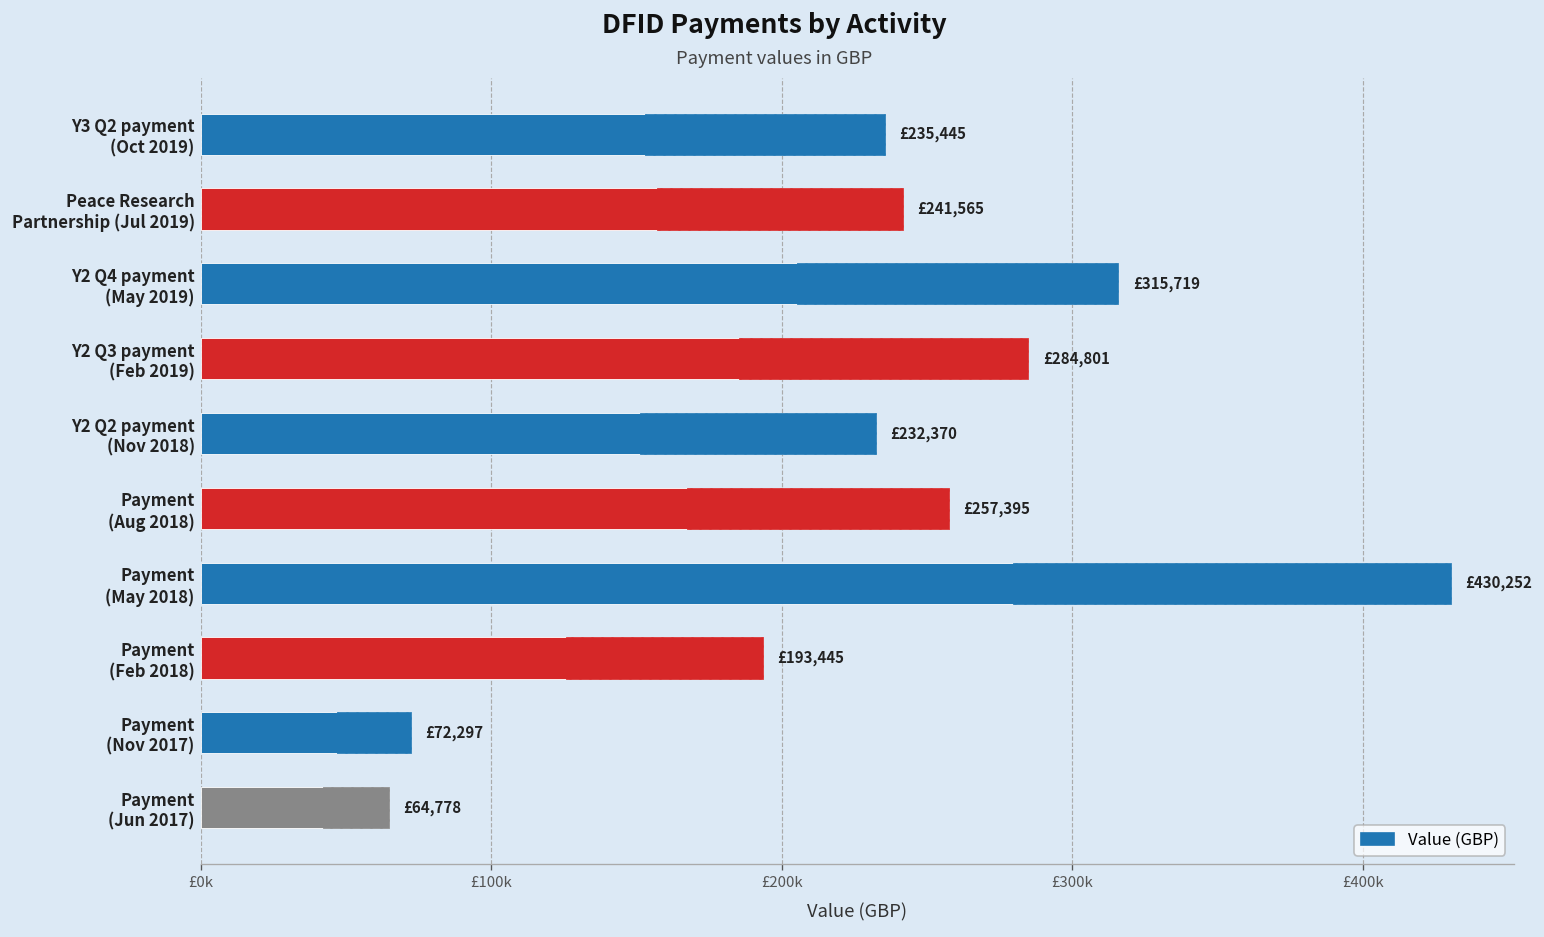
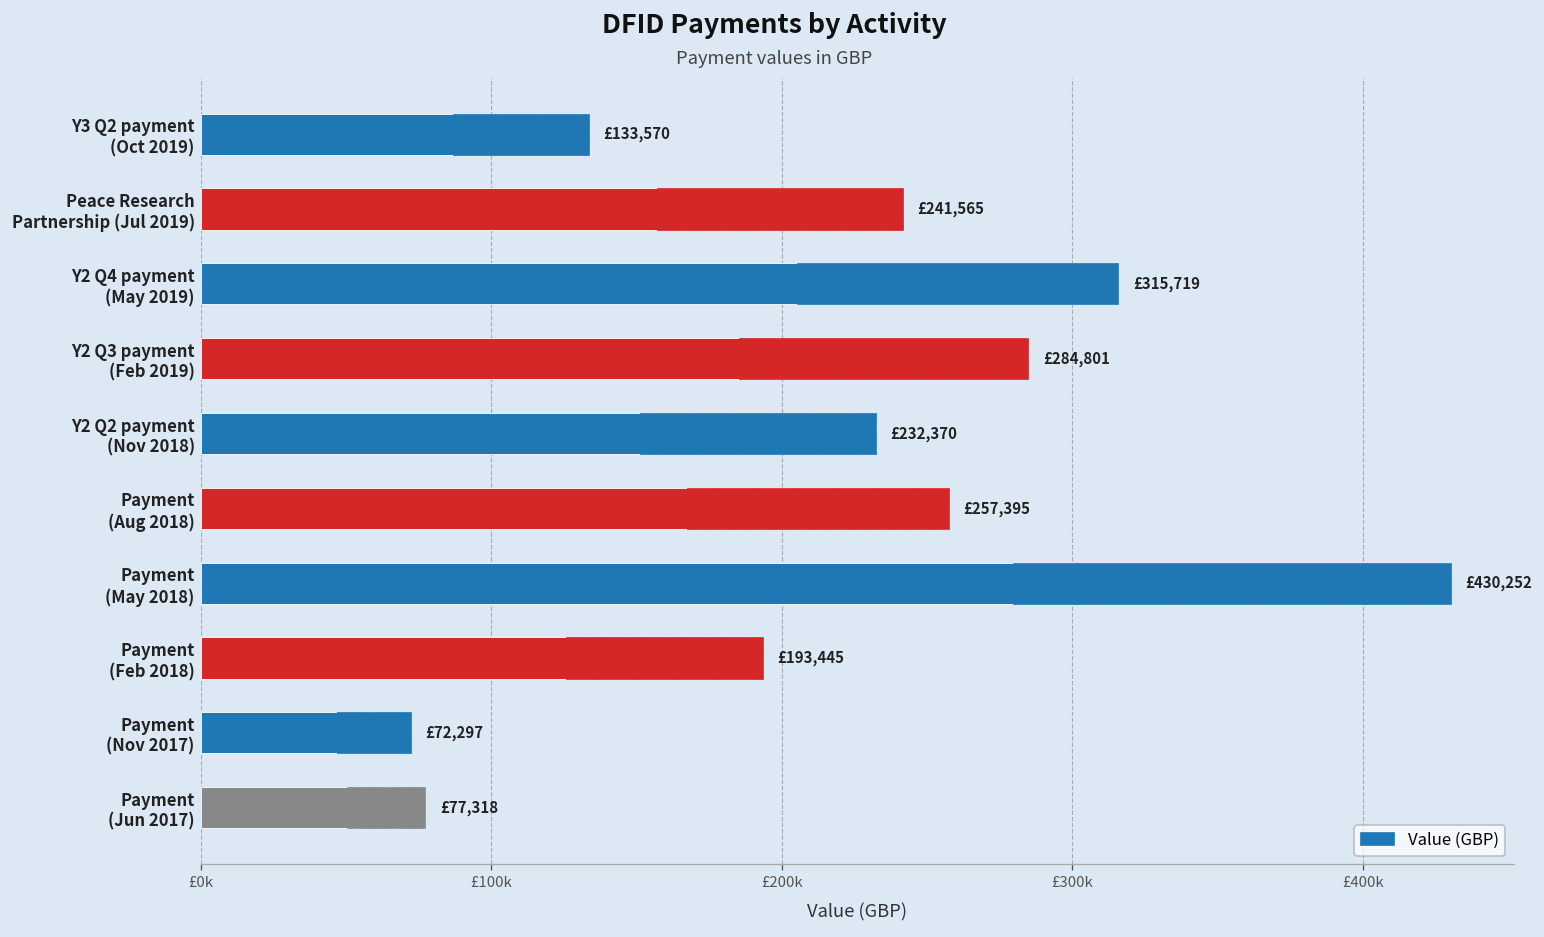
Value (GBP), Y3 Q2 payment (Oct 2019): £235,445 -> £133,570
Value (GBP), Payment (Jun 2017): £64,778 -> £77,318
